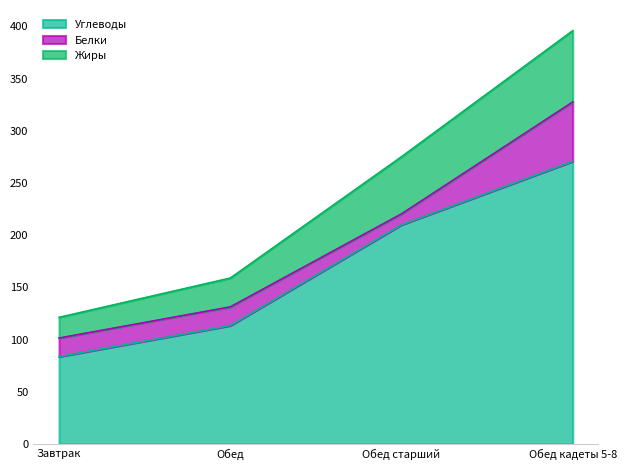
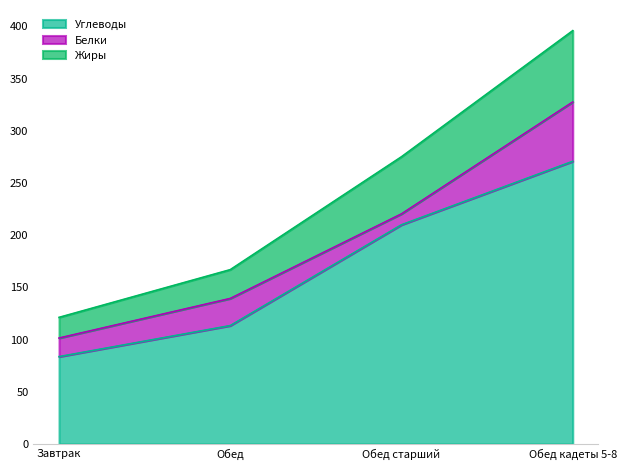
Белки, Обед: 18 -> 26
